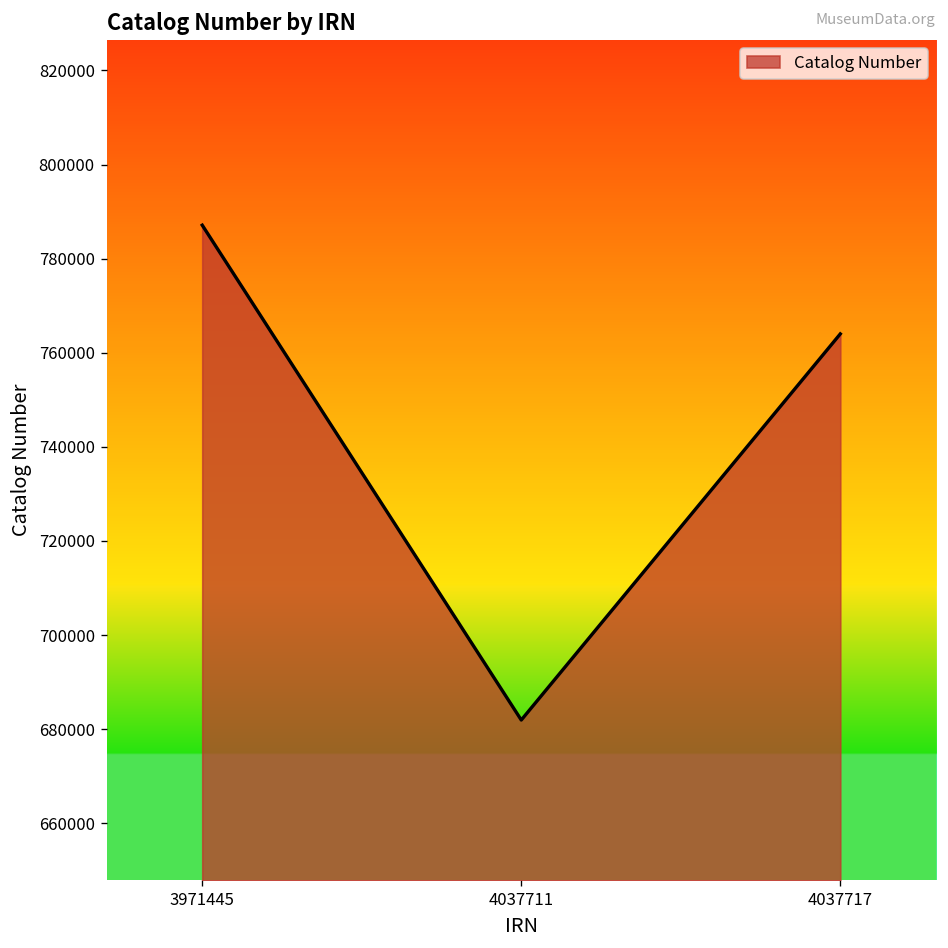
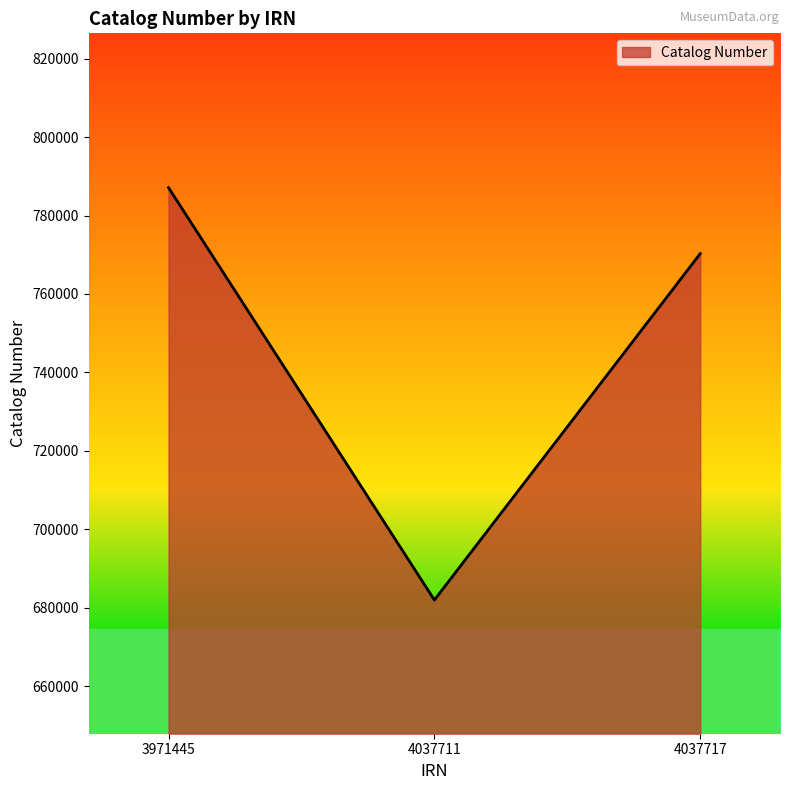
4037717: 764000 -> 770000
